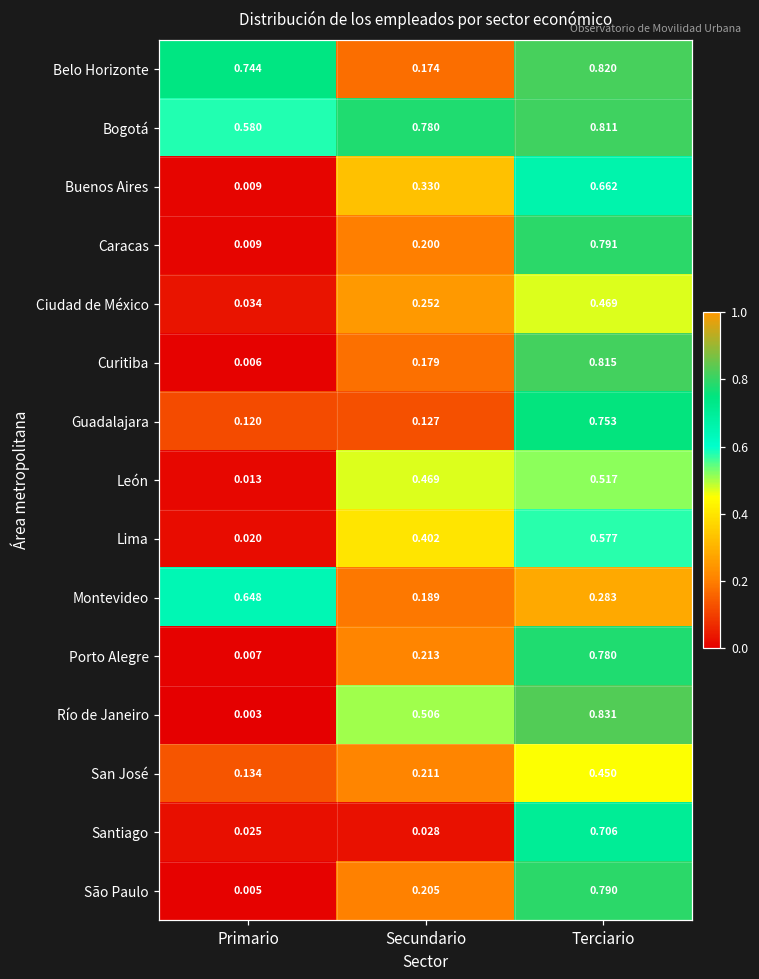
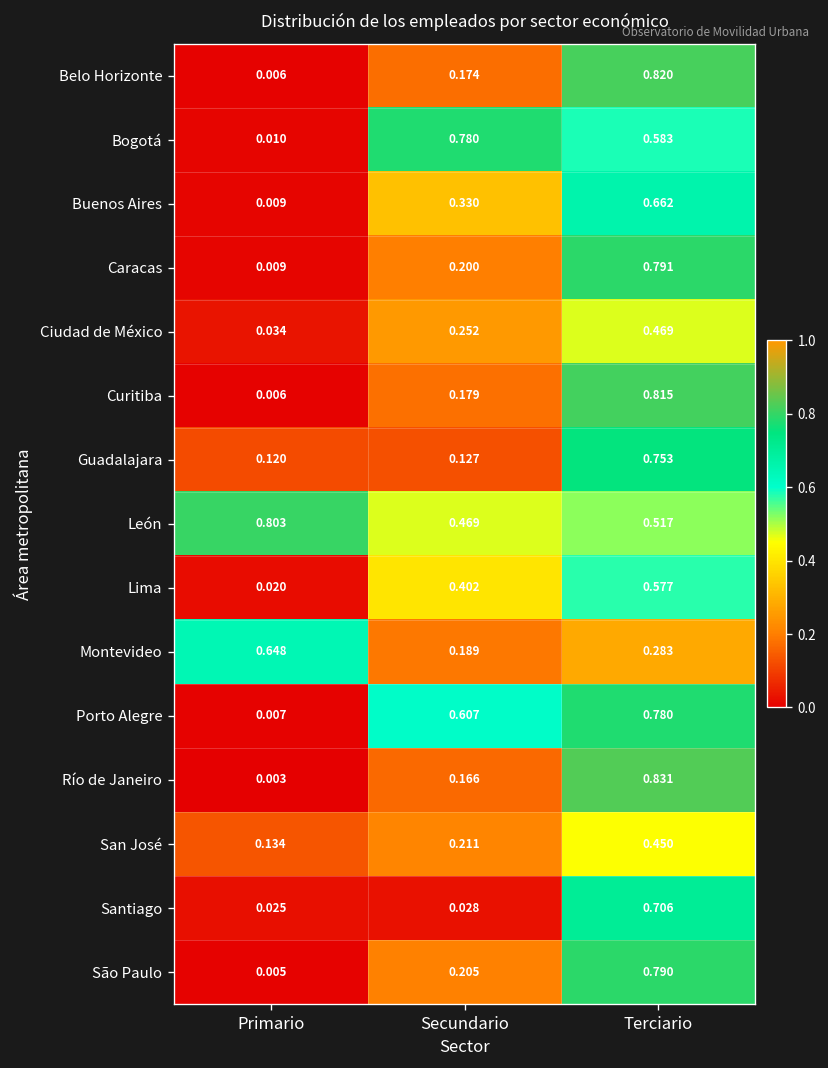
Belo Horizonte, Primario: 0.744 -> 0.006
Bogotá, Primario: 0.580 -> 0.010
Bogotá, Terciario: 0.811 -> 0.583
León, Primario: 0.013 -> 0.803
Porto Alegre, Secundario: 0.213 -> 0.607
Río de Janeiro, Secundario: 0.506 -> 0.166
